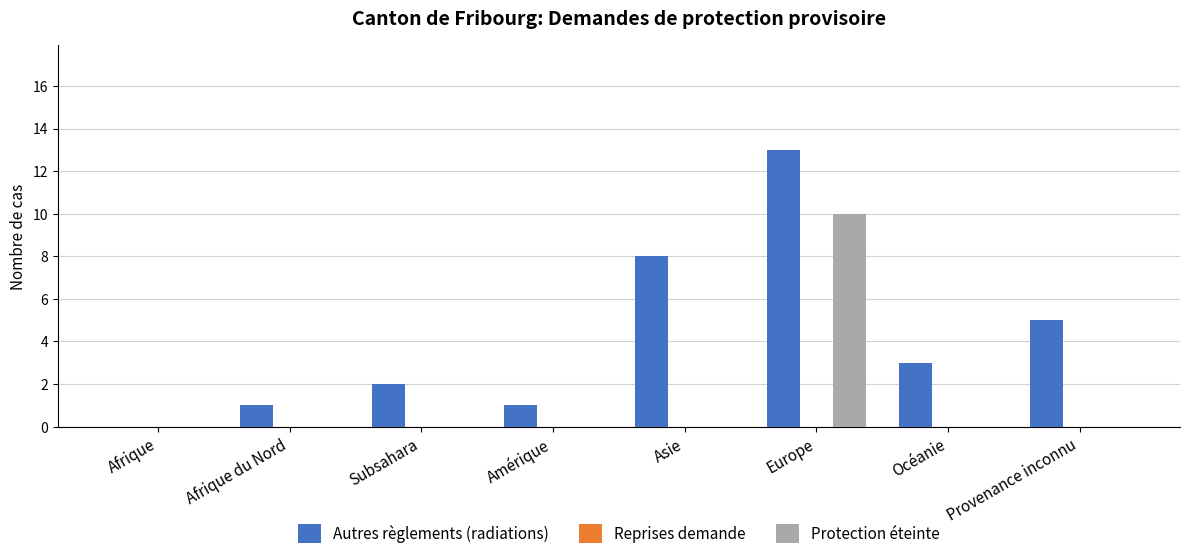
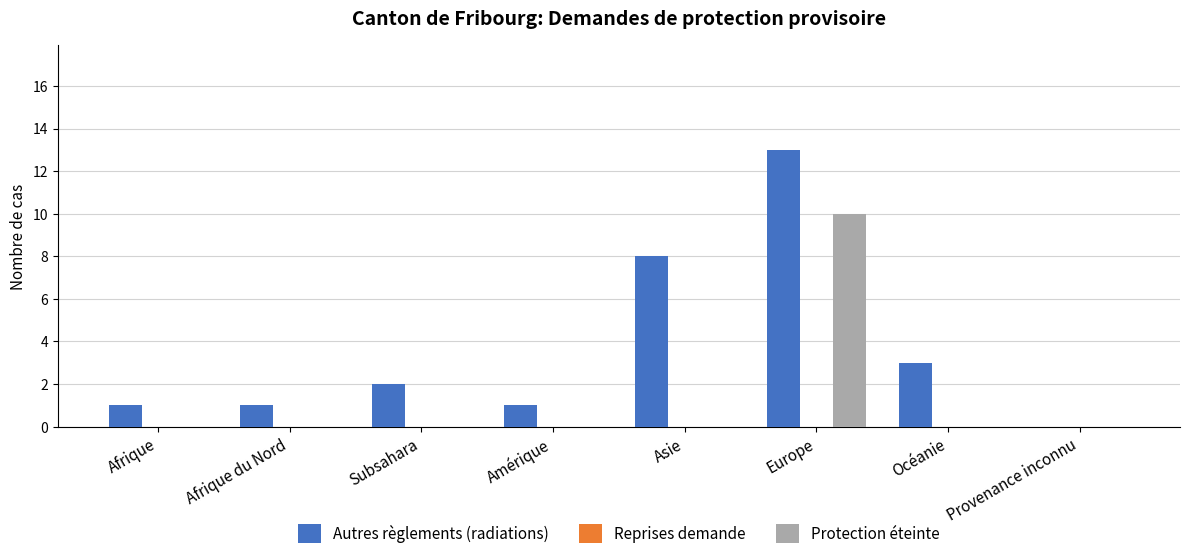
Autres règlements (radiations), Afrique: 0 -> 1
Autres règlements (radiations), Provenance inconnu: 5 -> 0
